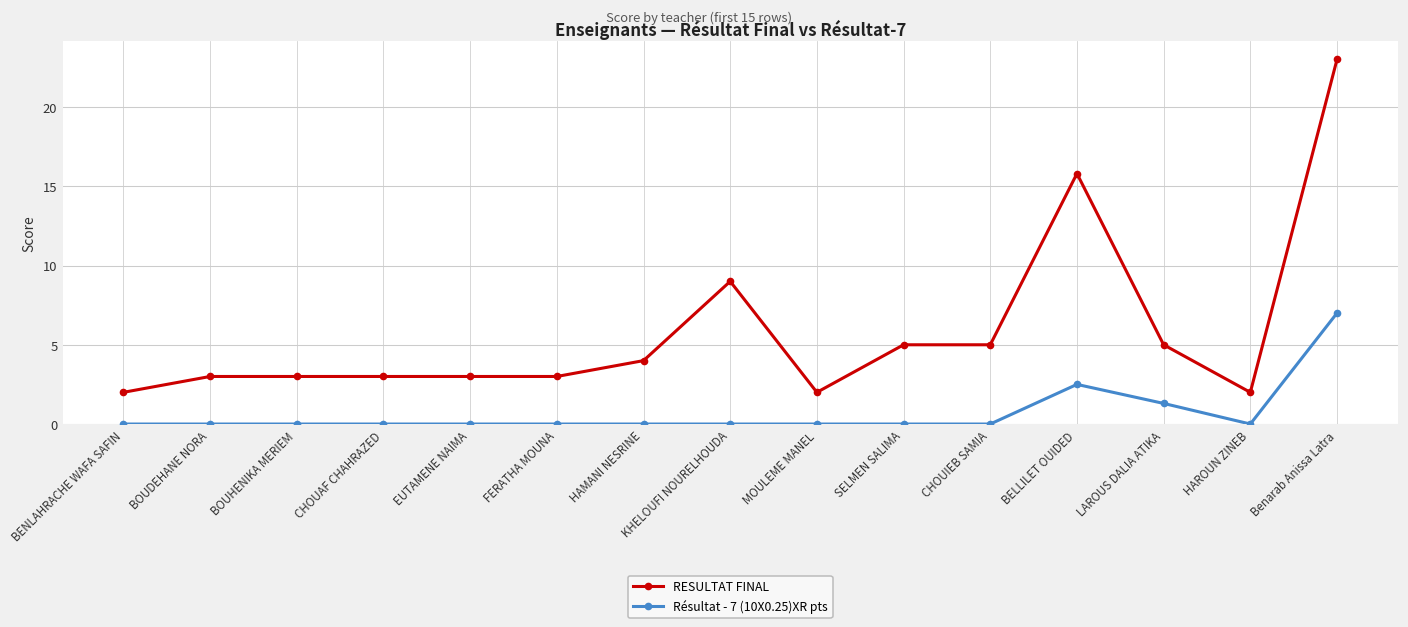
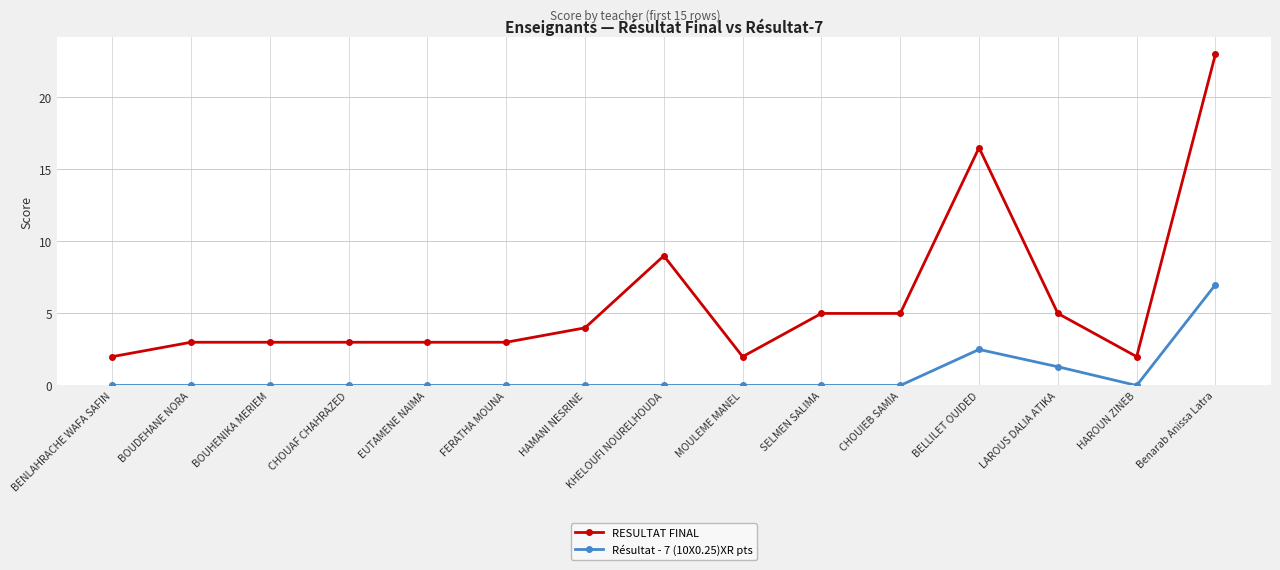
RESULTAT FINAL, BELLILET OUIDED: 15.8 -> 16.5
